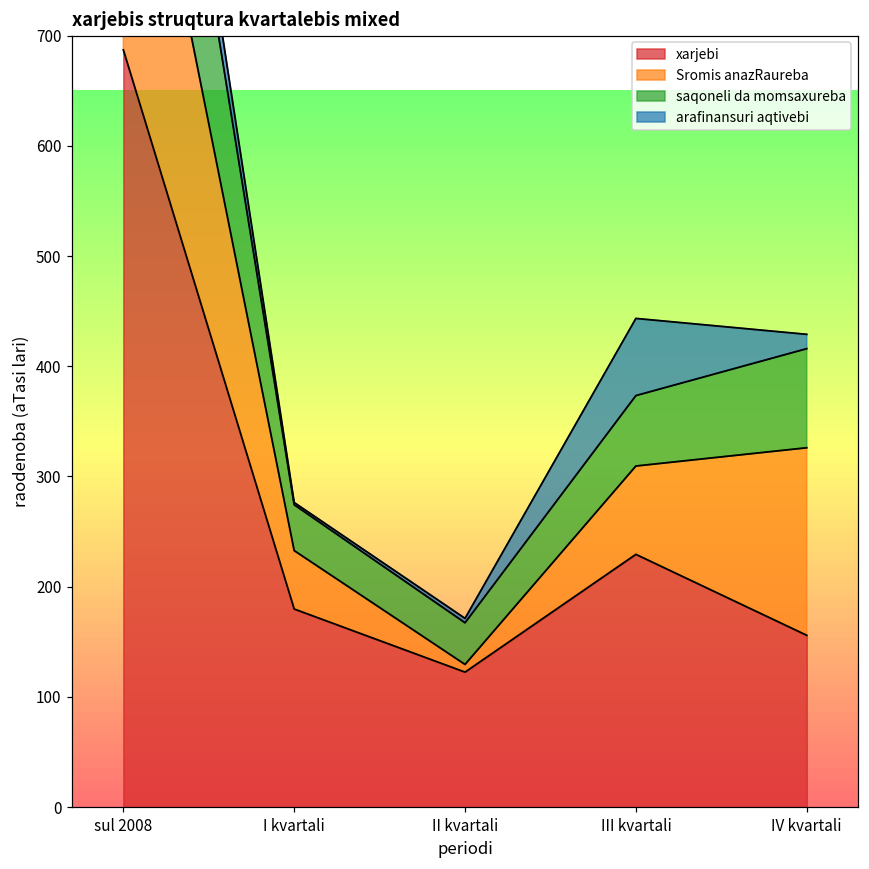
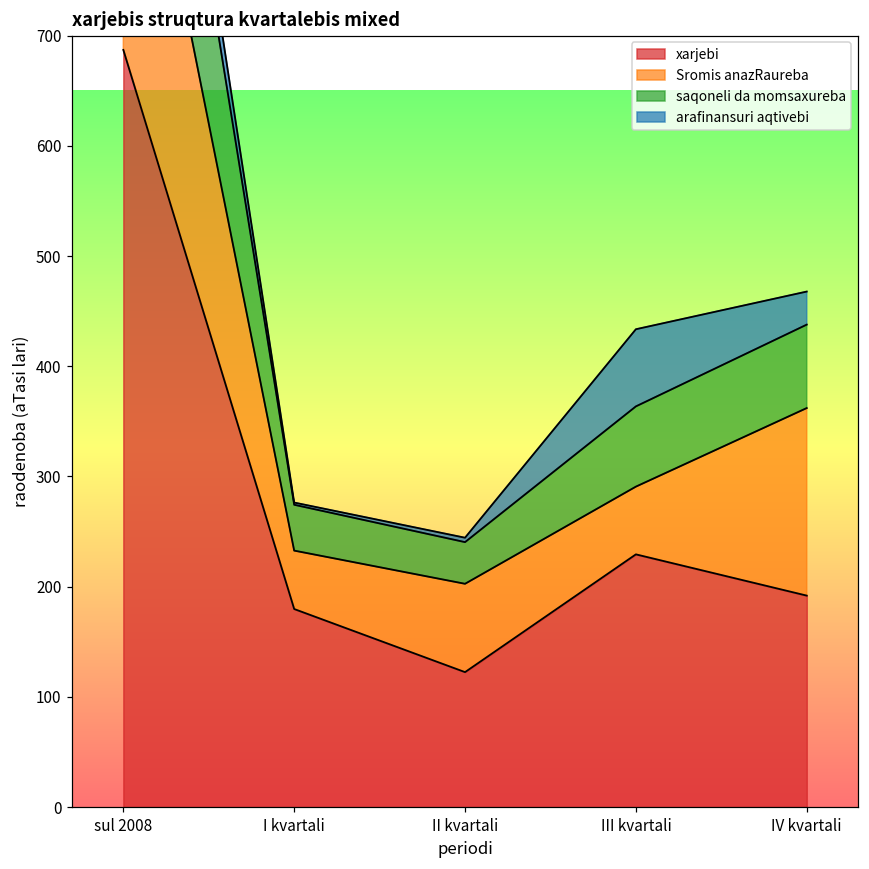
Sromis anazRaureba, II kvartali: 7 -> 80
Sromis anazRaureba, III kvartali: 80 -> 61
saqoneli da momsaxureba, III kvartali: 64 -> 73
xarjebi, IV kvartali: 156 -> 192
saqoneli da momsaxureba, IV kvartali: 90 -> 76
arafinansuri aqtivebi, IV kvartali: 13 -> 30
